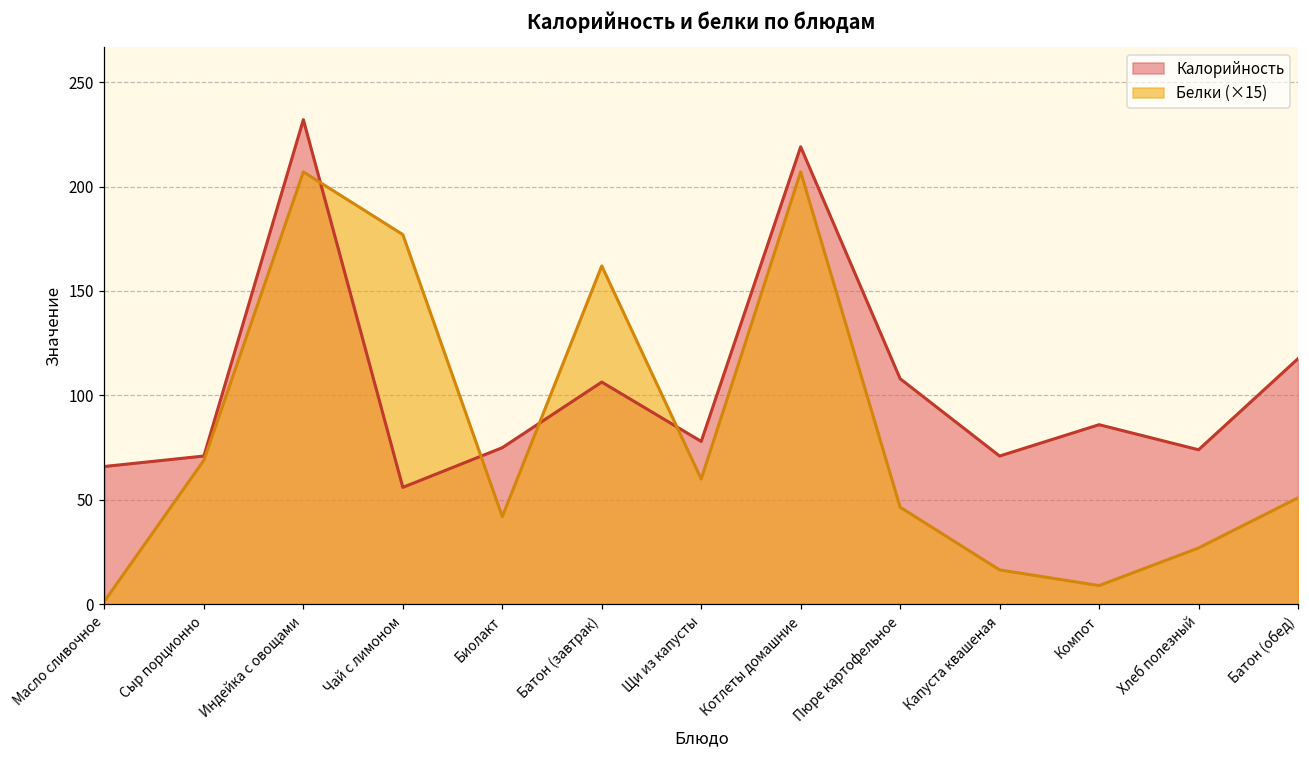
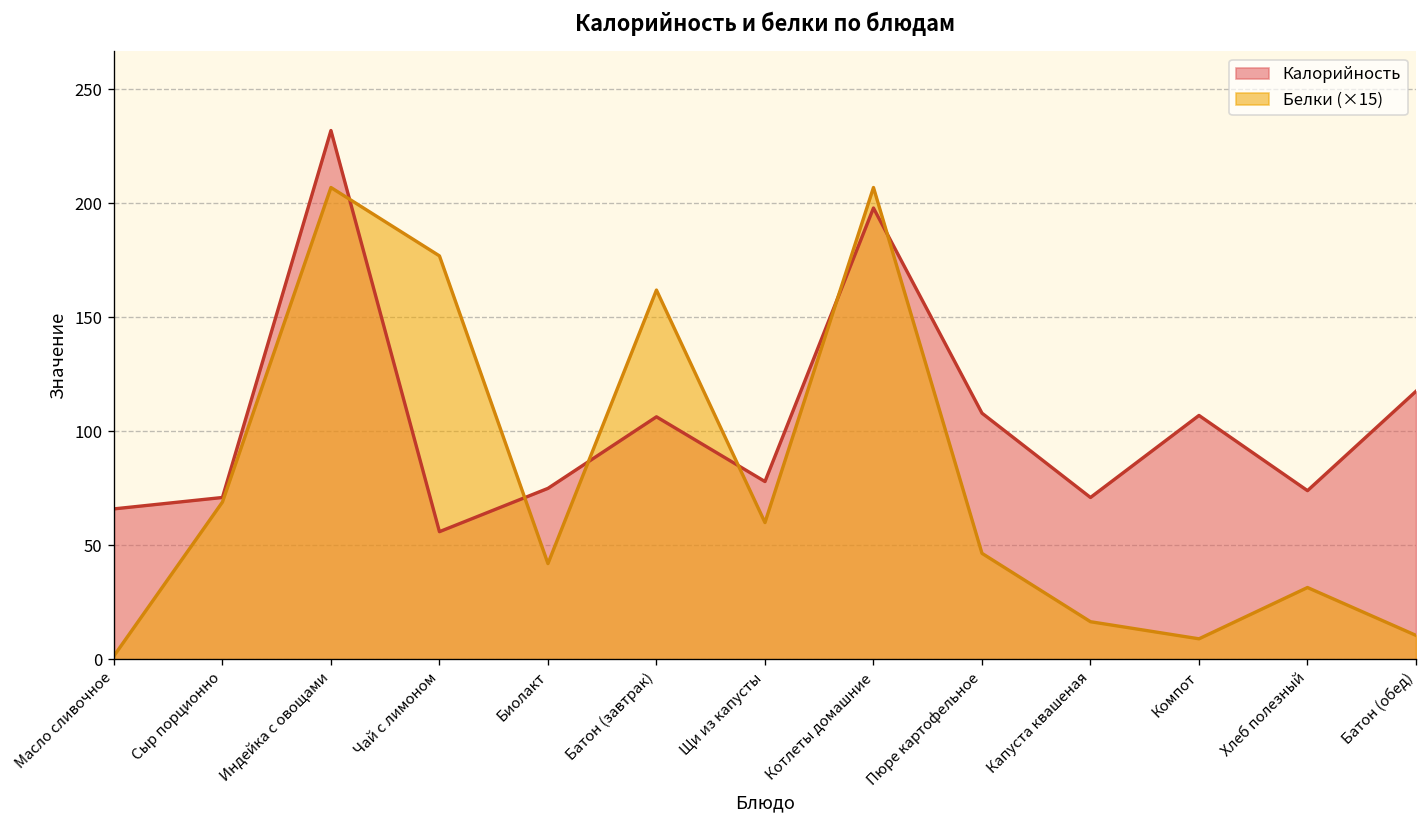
Калорийность, Котлеты домашние: 219 -> 198
Калорийность, Компот: 86 -> 107
Белки (×15), Хлеб полезный: 27 -> 32
Белки (×15), Батон (обед): 51 -> 11
